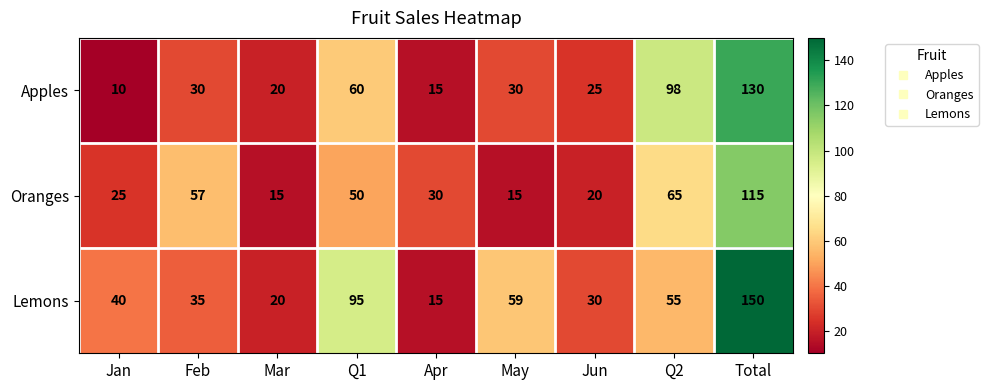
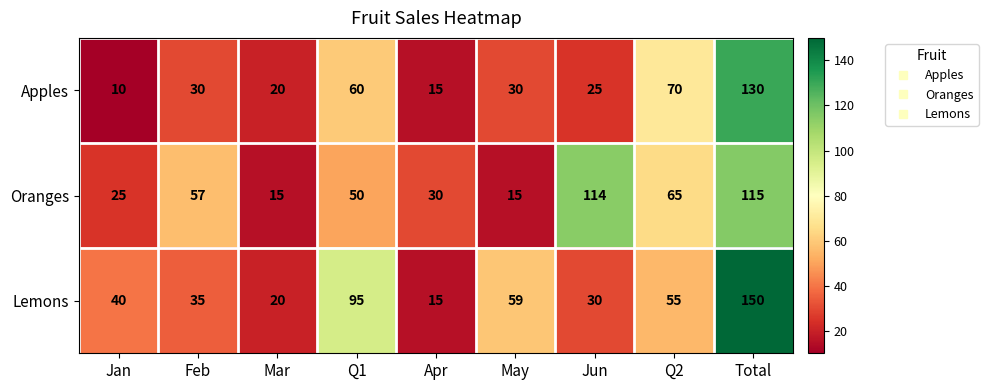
Apples, Q2: 98 -> 70
Oranges, Jun: 20 -> 114
